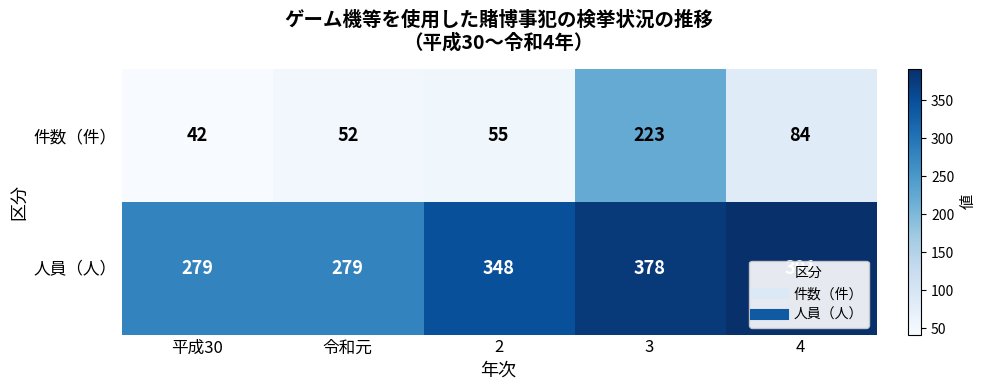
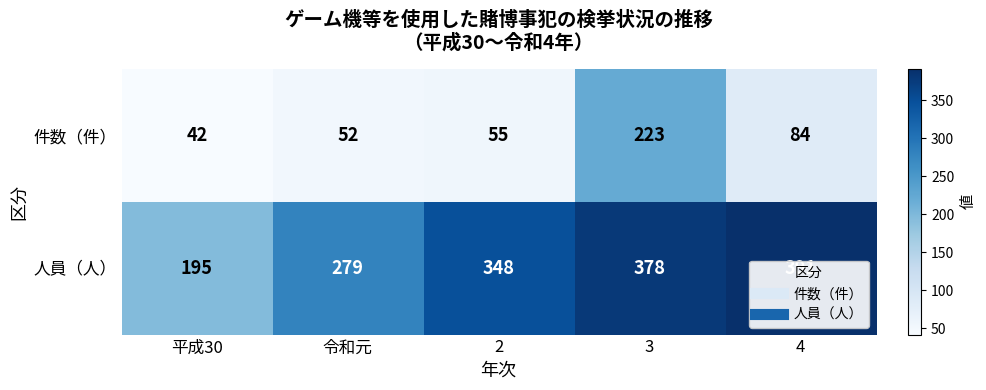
人員（人）, 平成30: 279 -> 195
